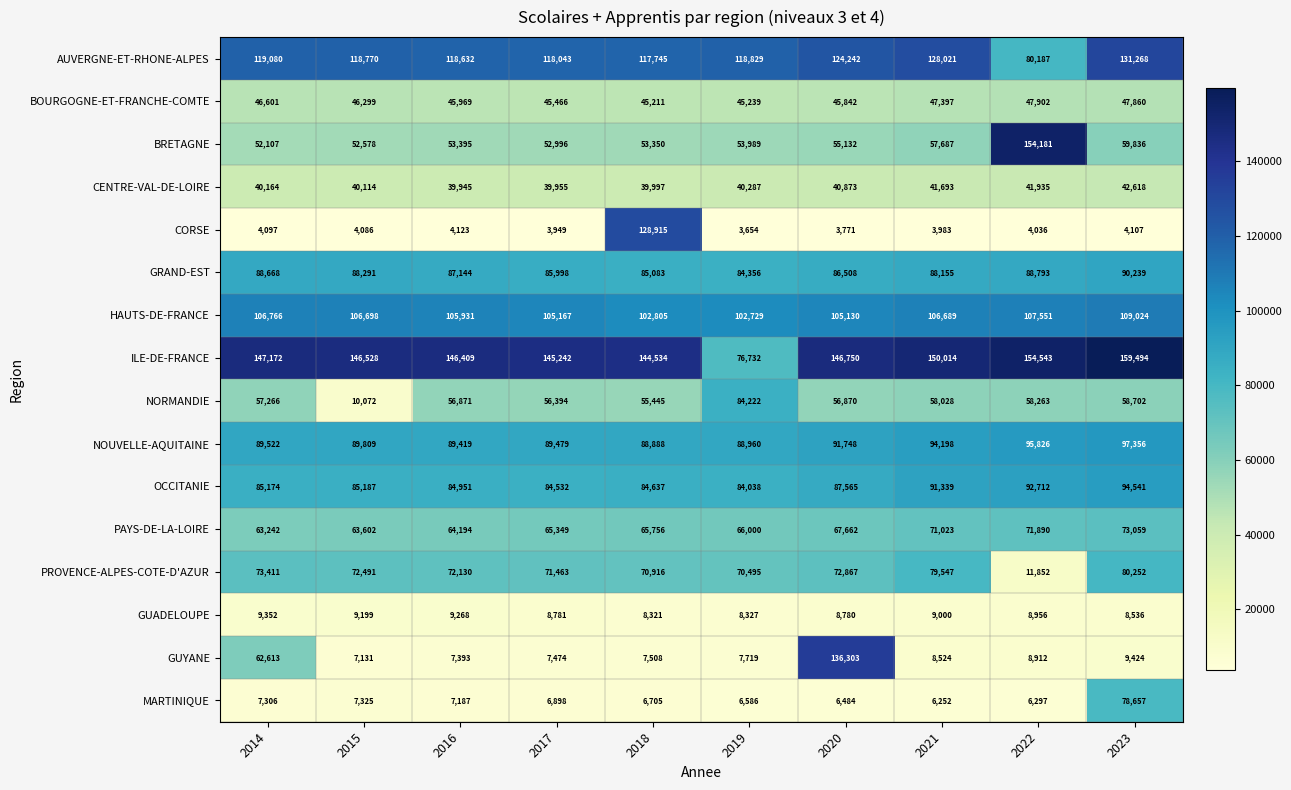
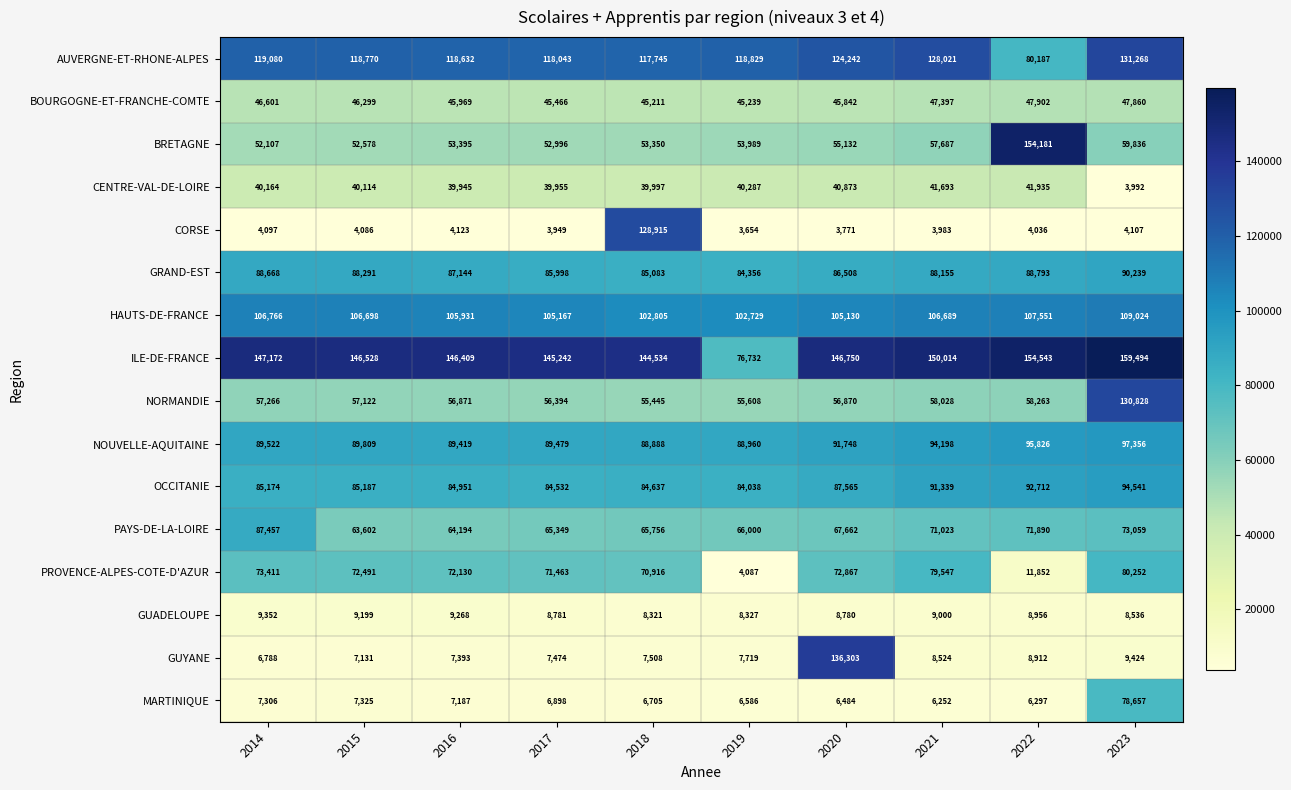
CENTRE-VAL-DE-LOIRE, 2023: 42,618 -> 3,992
NORMANDIE, 2015: 10,072 -> 57,122
NORMANDIE, 2019: 84,222 -> 55,608
NORMANDIE, 2023: 58,702 -> 130,828
PAYS-DE-LA-LOIRE, 2014: 63,242 -> 87,457
PROVENCE-ALPES-COTE-D'AZUR, 2019: 70,495 -> 4,087
GUYANE, 2014: 62,613 -> 6,788
